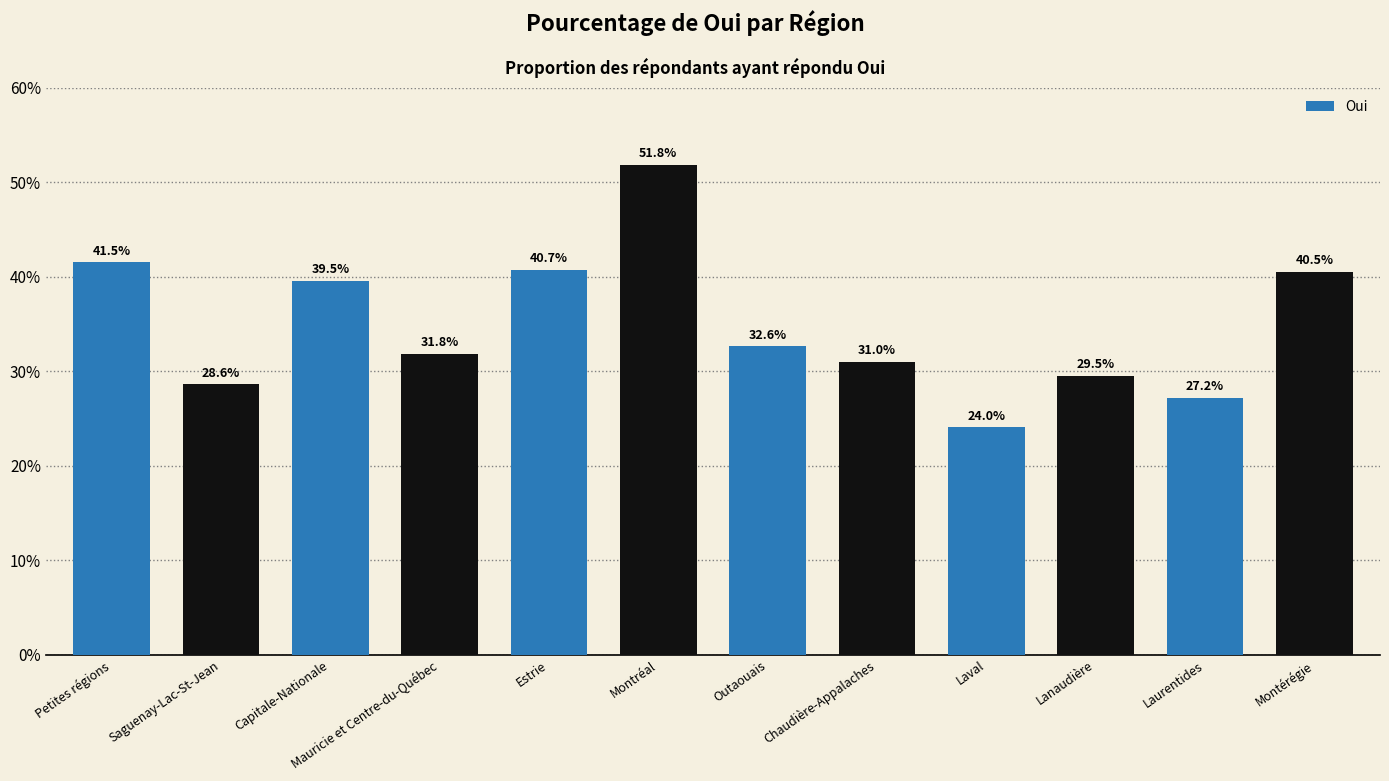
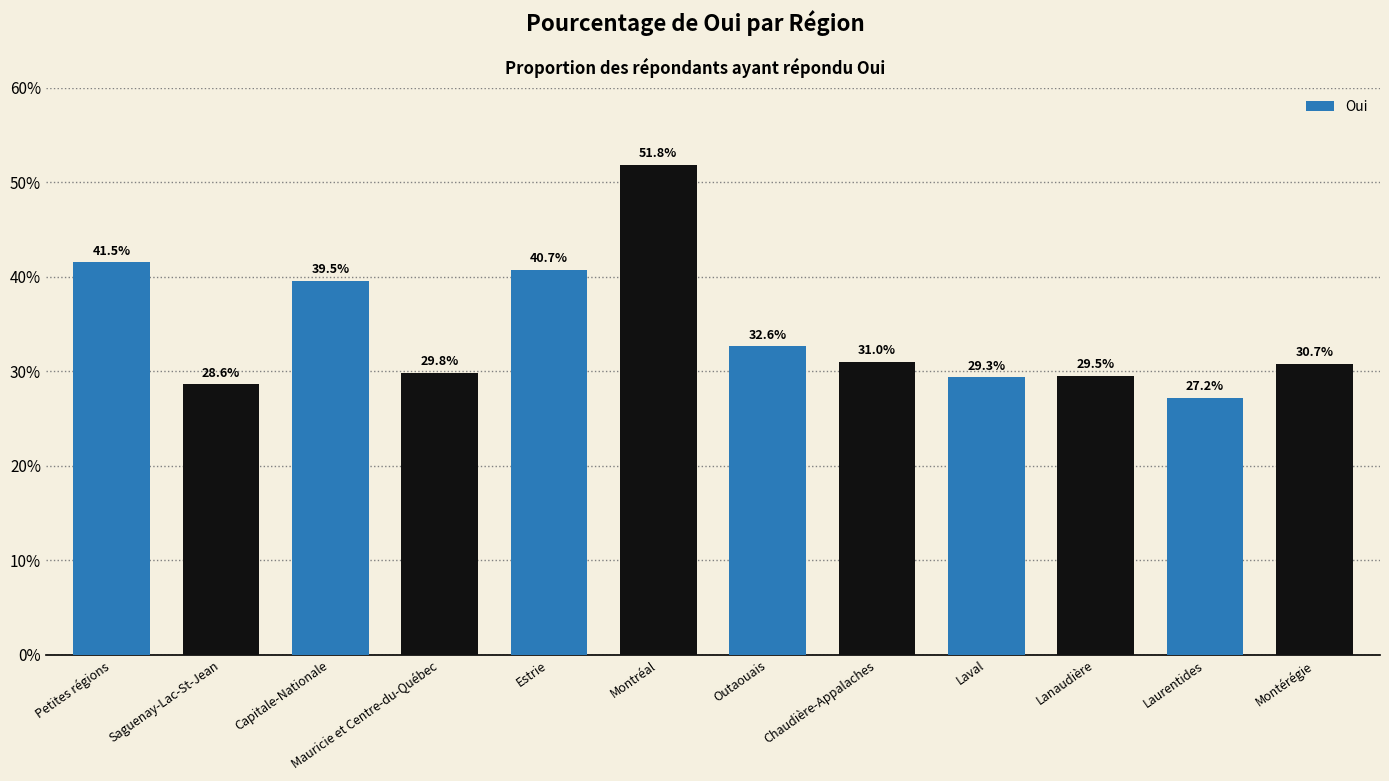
Mauricie et Centre-du-Québec: 31.8% -> 29.8%
Laval: 24.0% -> 29.3%
Montérégie: 40.5% -> 30.7%
